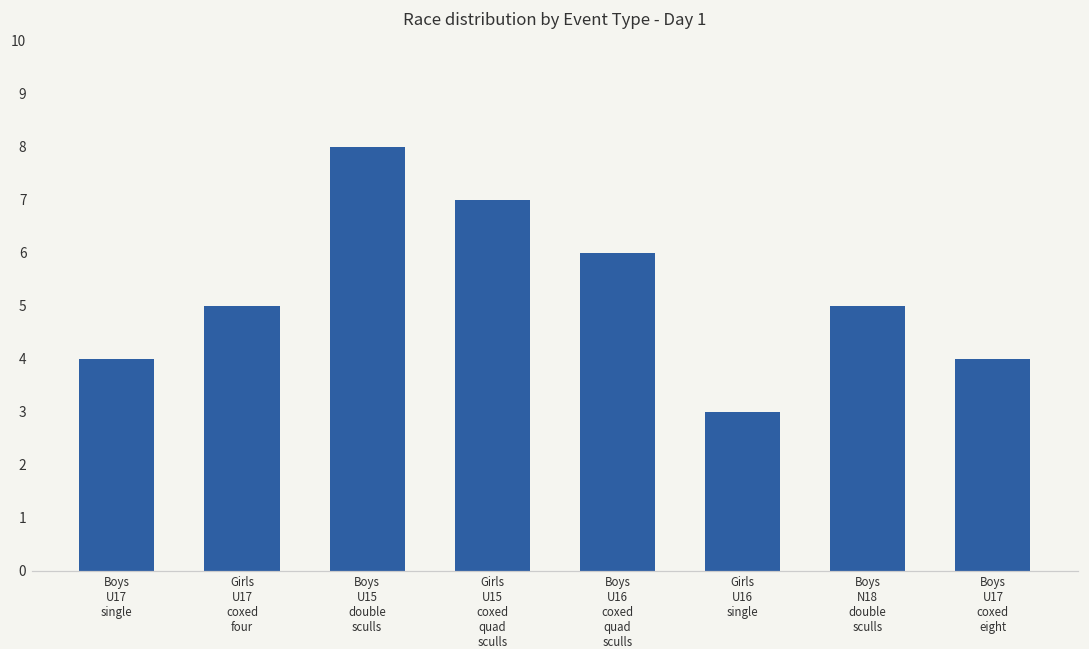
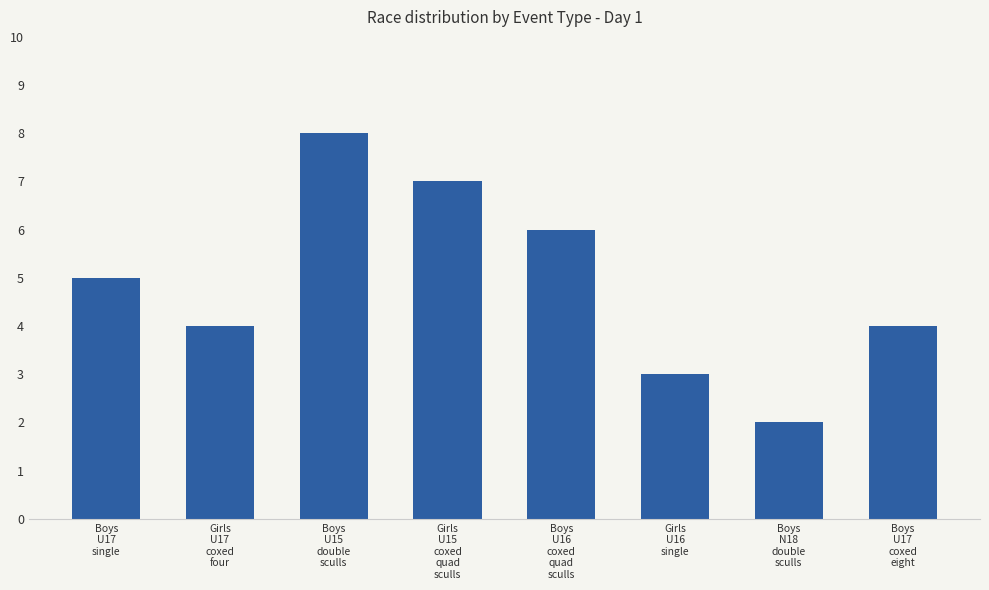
Boys U17 single: 4 -> 5
Girls U17 coxed four: 5 -> 4
Boys N18 double sculls: 5 -> 2
